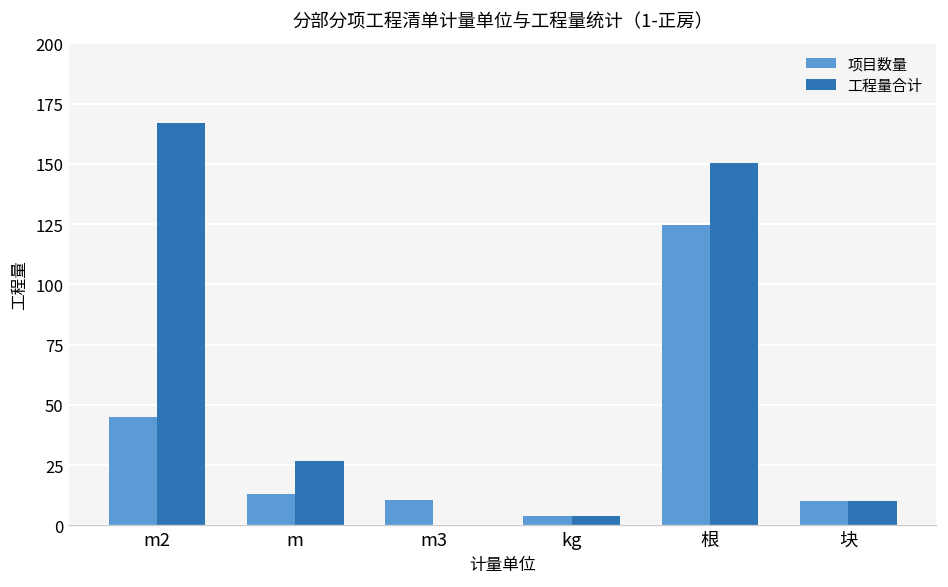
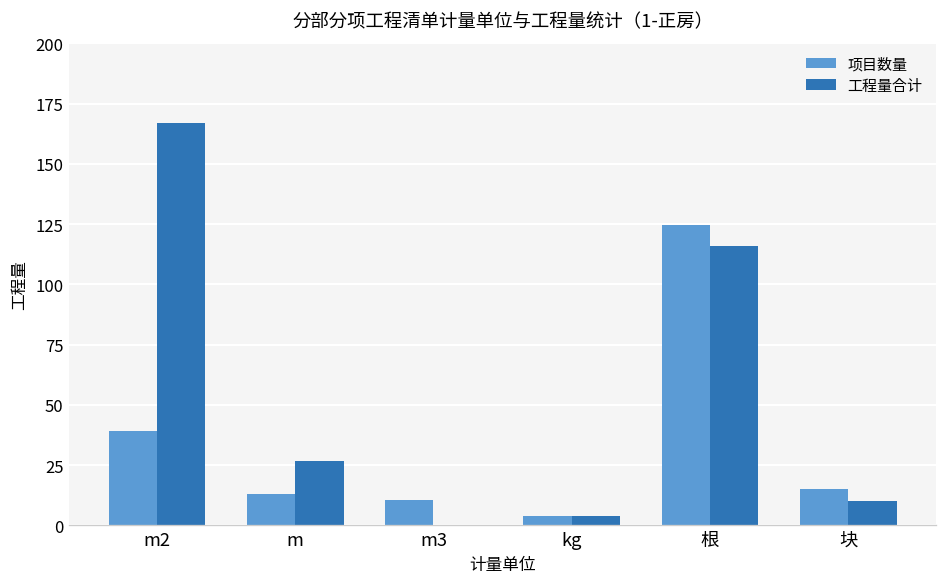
项目数量, m2: 45 -> 39
工程量合计, 根: 151 -> 116
项目数量, 块: 10 -> 15
